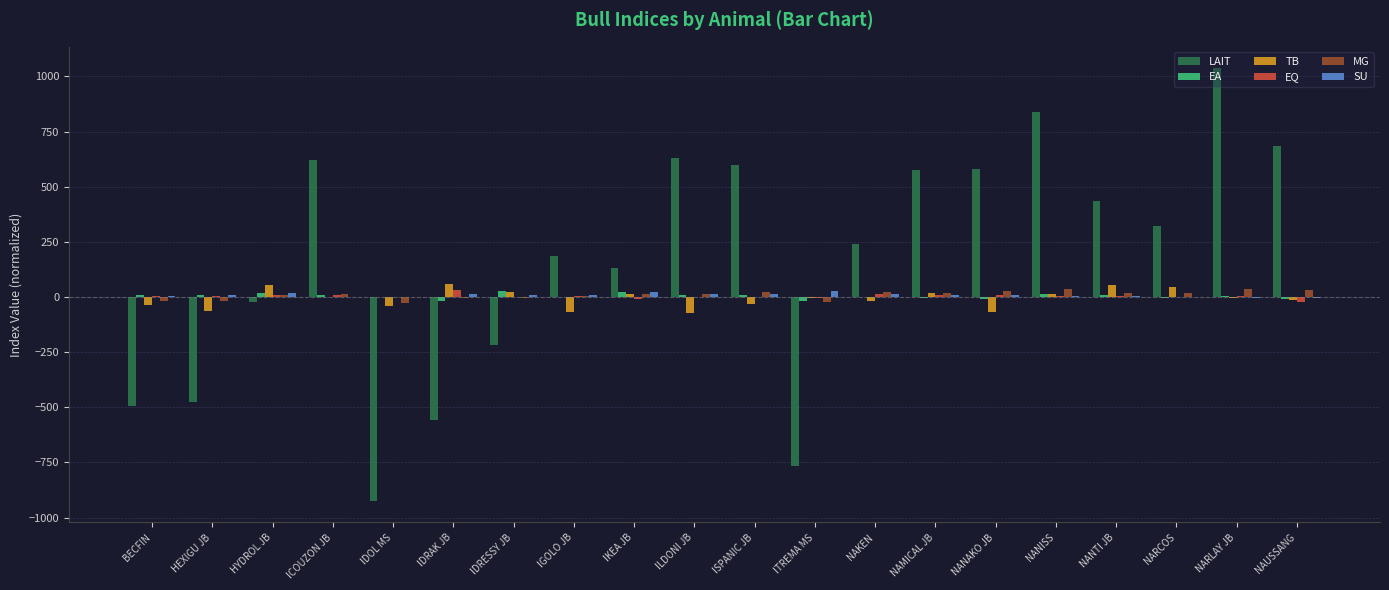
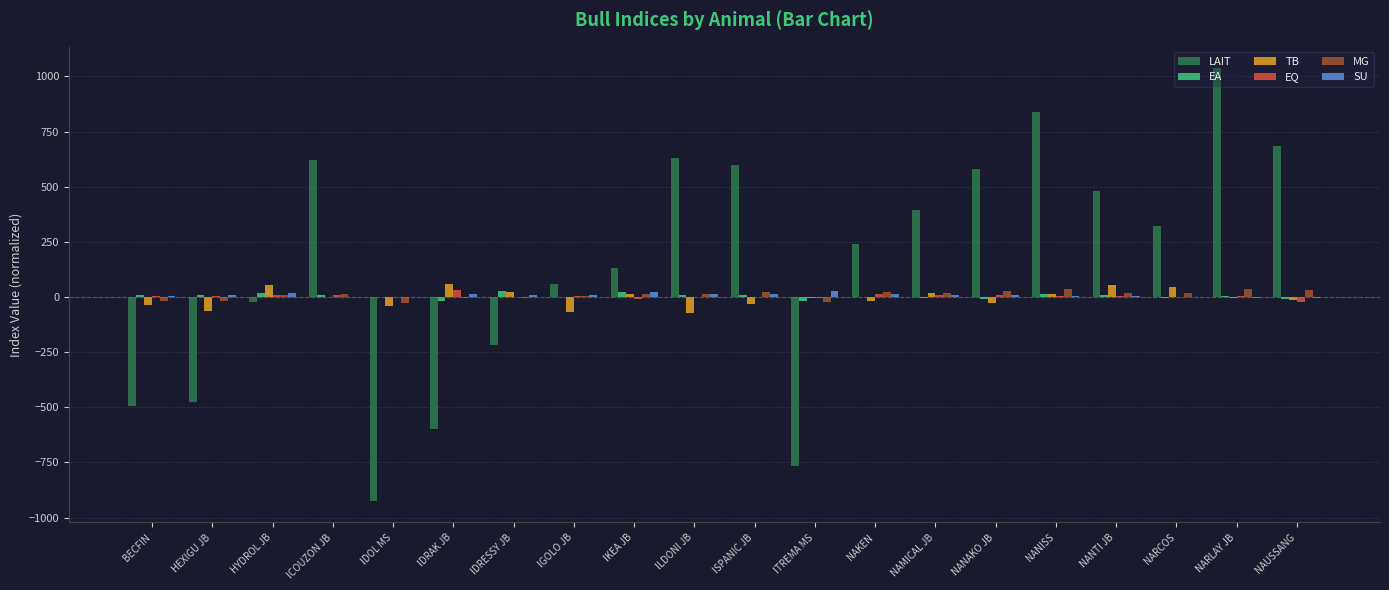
LAIT, IDRAK JB: -560 -> -600
LAIT, IGOLO JB: 190 -> 60
LAIT, NAMICAL JB: 580 -> 400
TB, NANAKO JB: -70 -> -30
LAIT, NANTI JB: 440 -> 480
